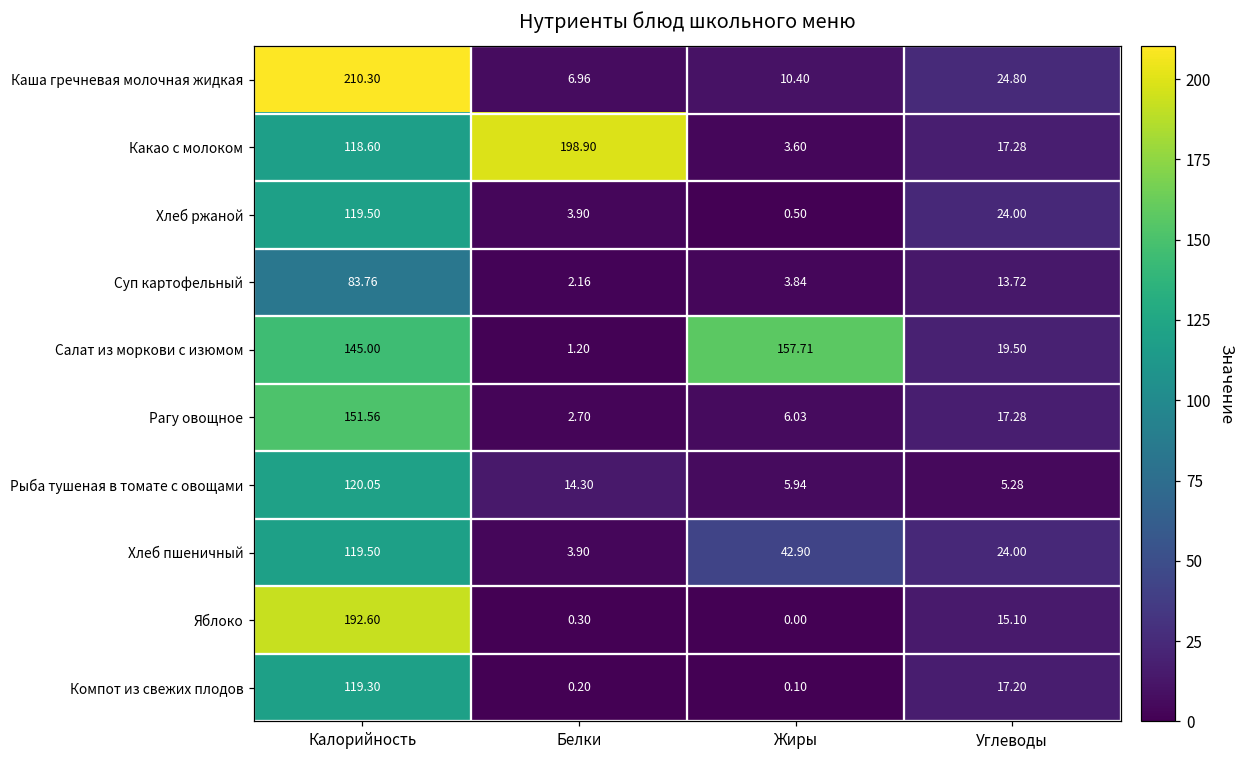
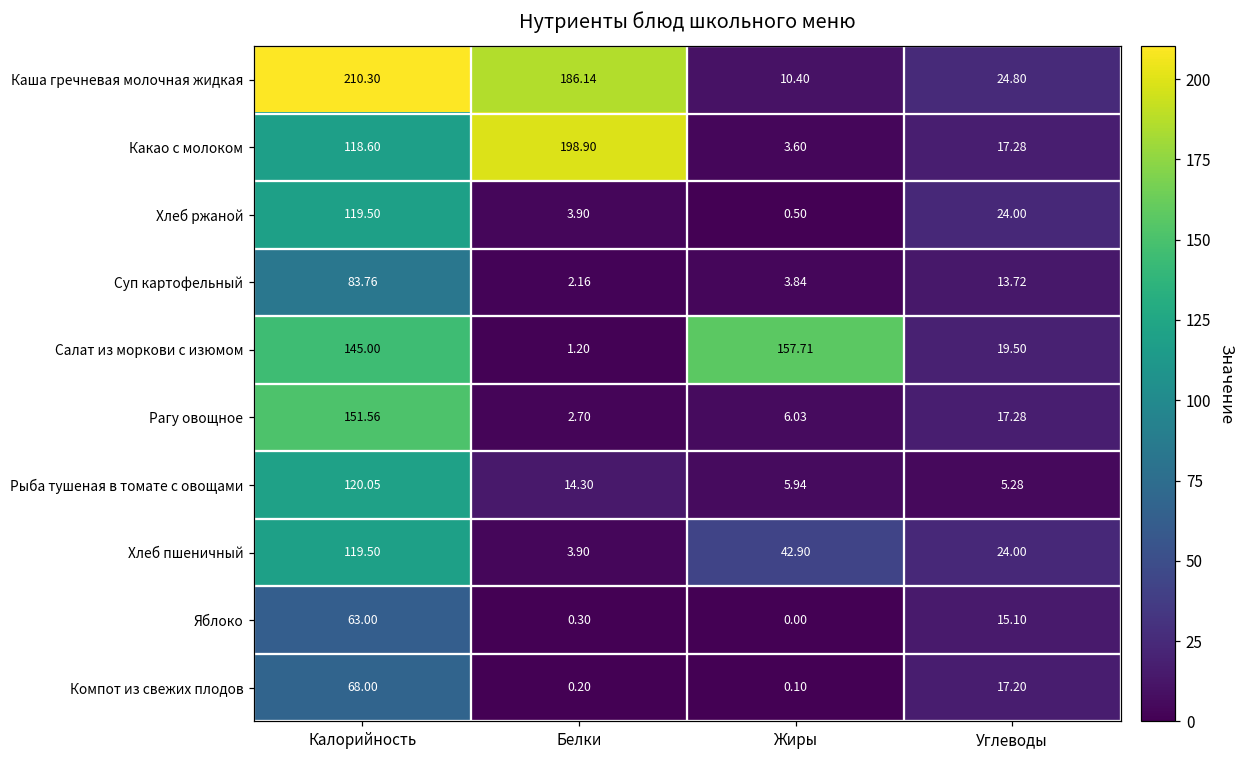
Каша гречневая молочная жидкая, Белки: 6.96 -> 186.14
Яблоко, Калорийность: 192.60 -> 63.00
Компот из свежих плодов, Калорийность: 119.30 -> 68.00
